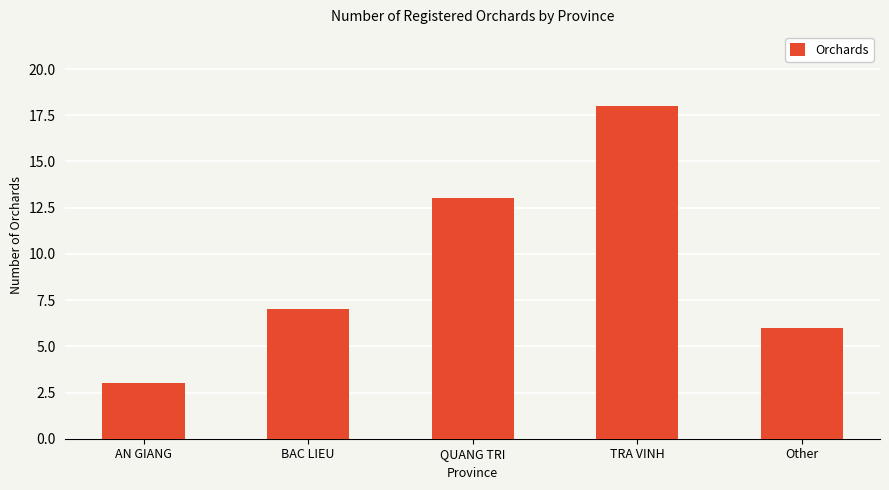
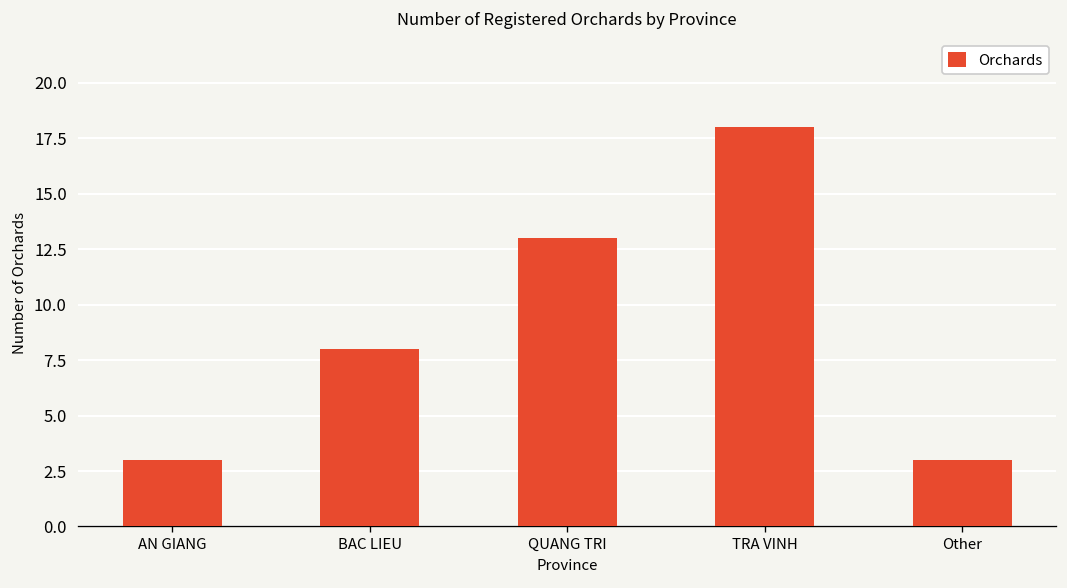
BAC LIEU: 7 -> 8
Other: 6 -> 3
